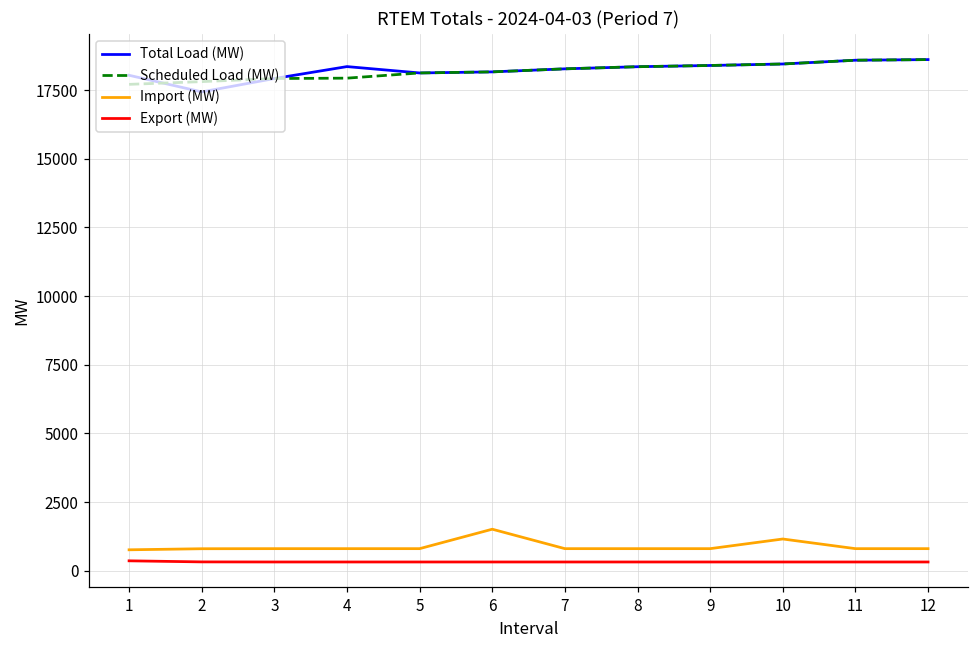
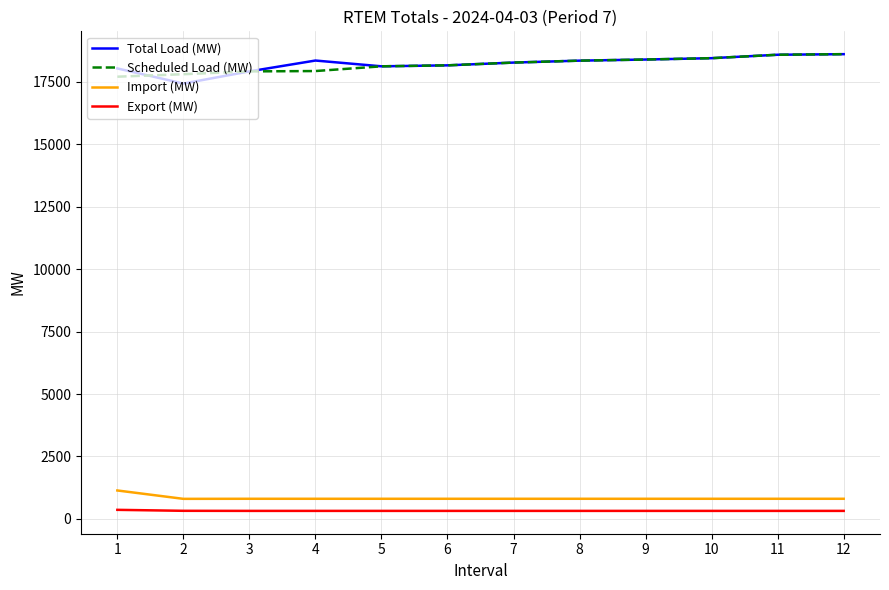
Import (MW), 1: 800 -> 1100
Import (MW), 6: 1500 -> 800
Import (MW), 10: 1200 -> 800
